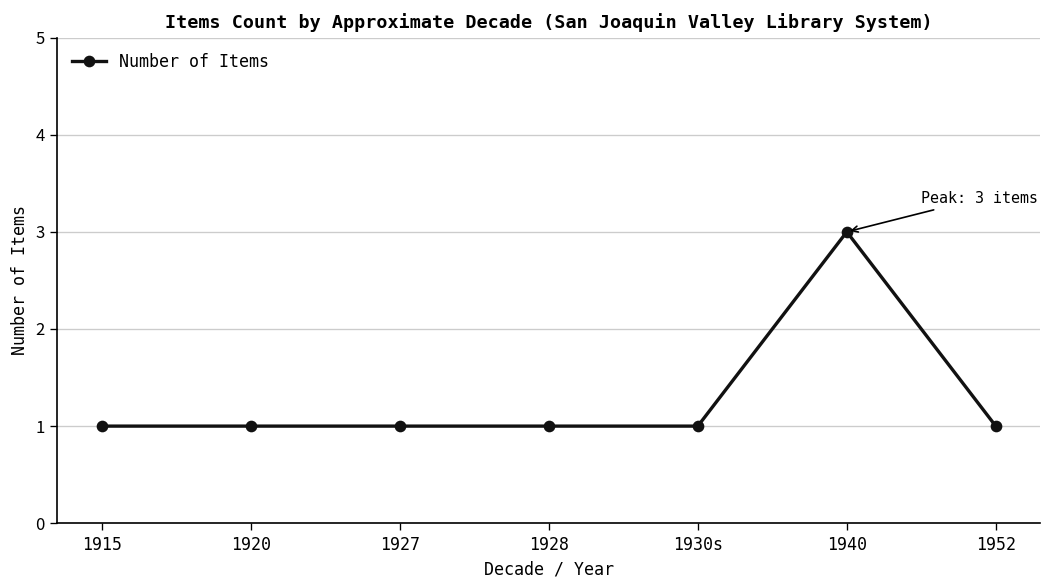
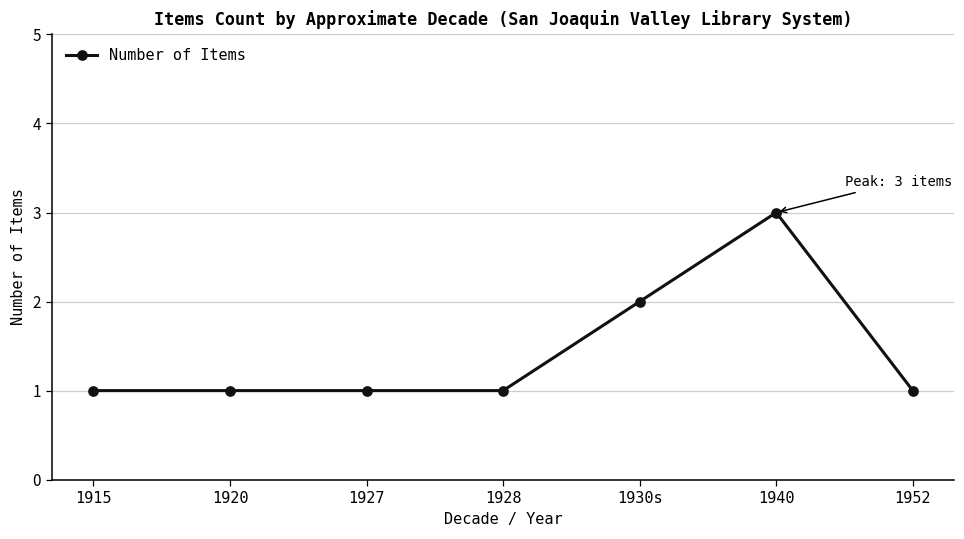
1930s: 1 -> 2
